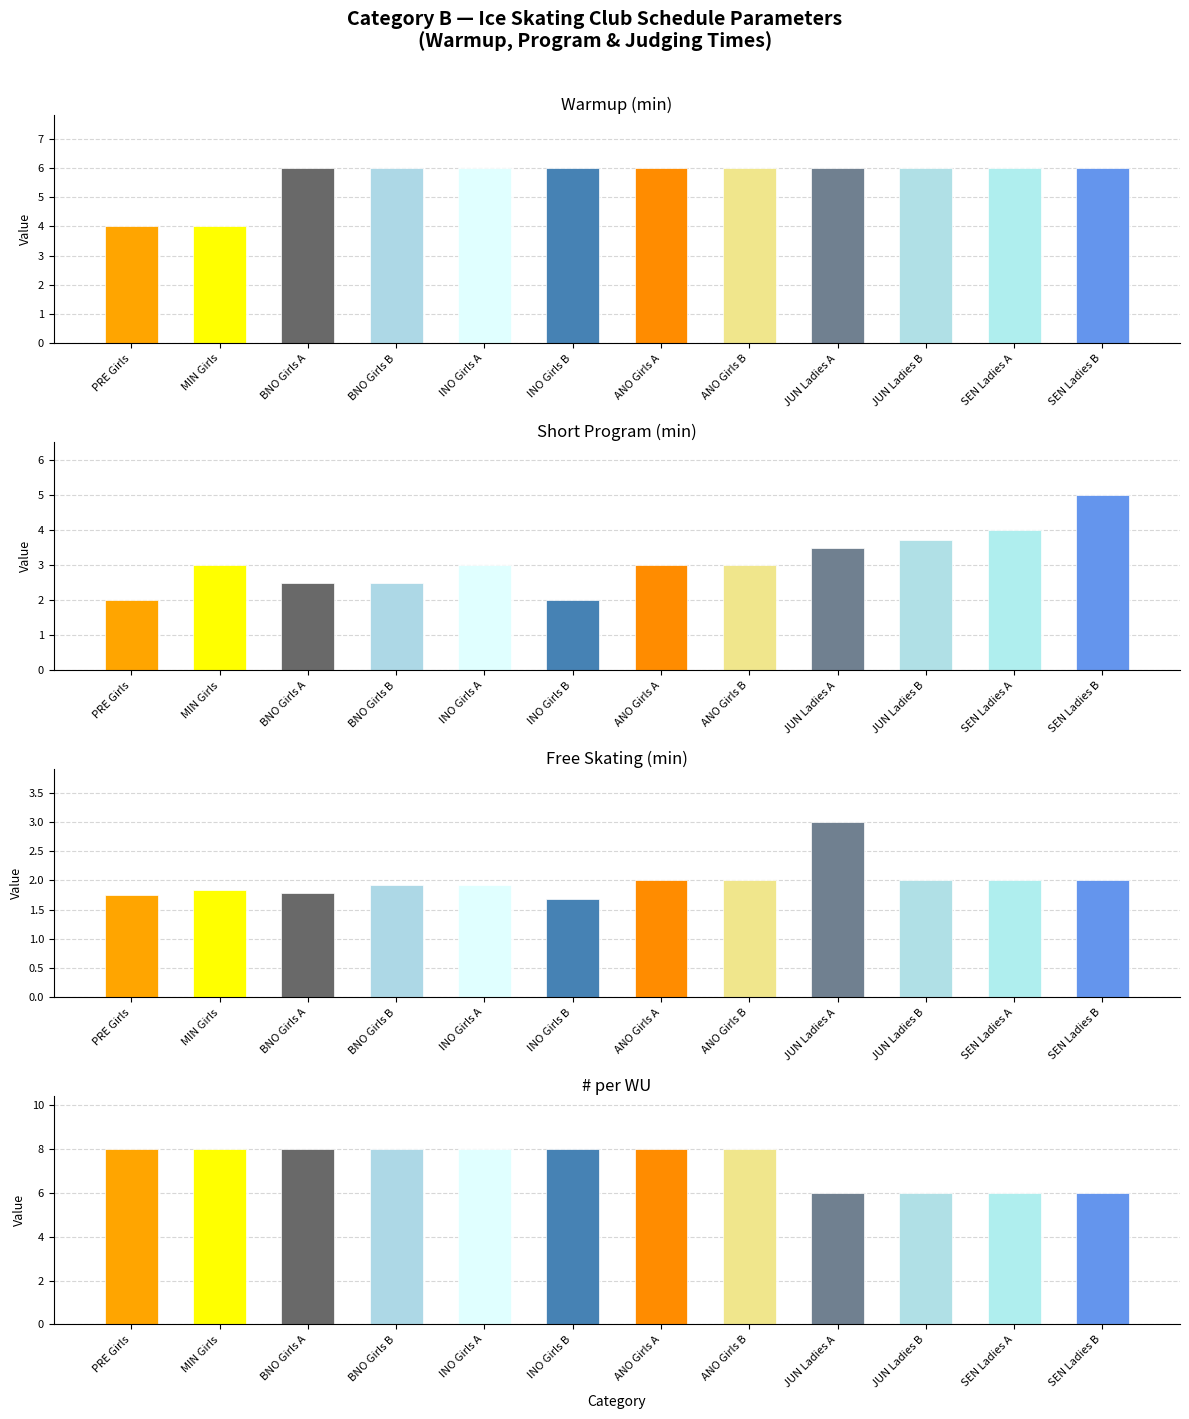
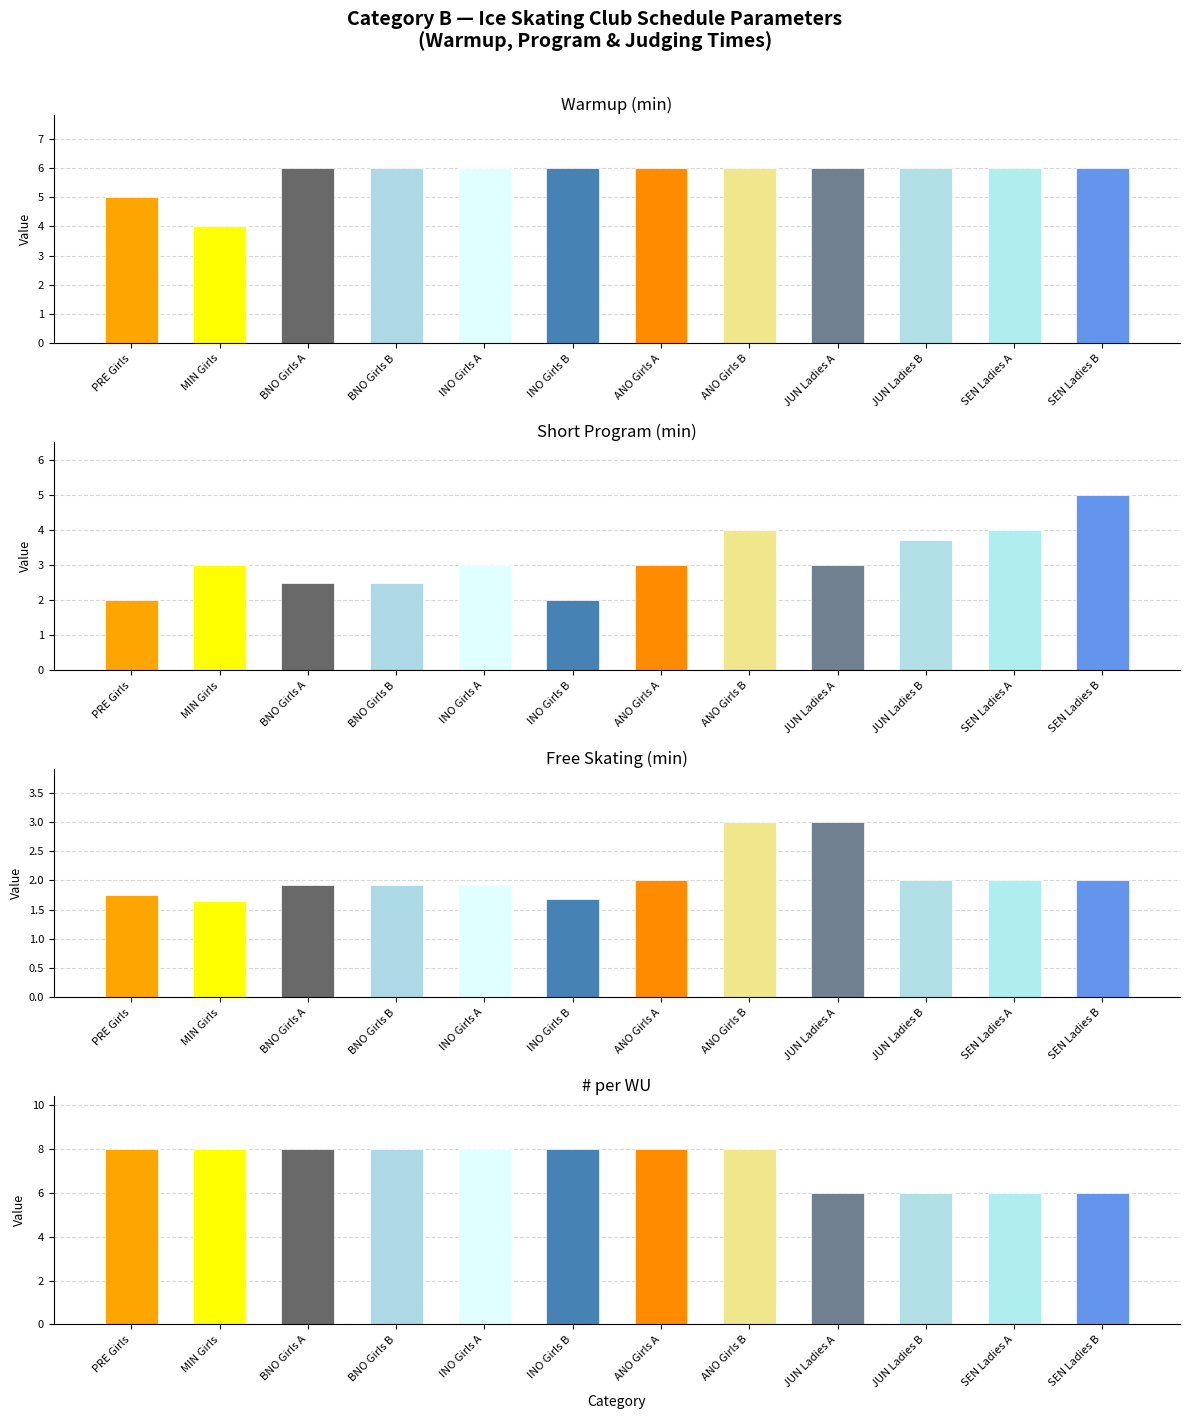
Warmup (min), PRE Girls: 4 -> 5
Short Program (min), ANO Girls B: 3 -> 4
Short Program (min), JUN Ladies A: 3.5 -> 3.0
Free Skating (min), MIN Girls: 1.8 -> 1.6
Free Skating (min), BNO Girls A: 1.8 -> 1.9
Free Skating (min), ANO Girls B: 2 -> 3
